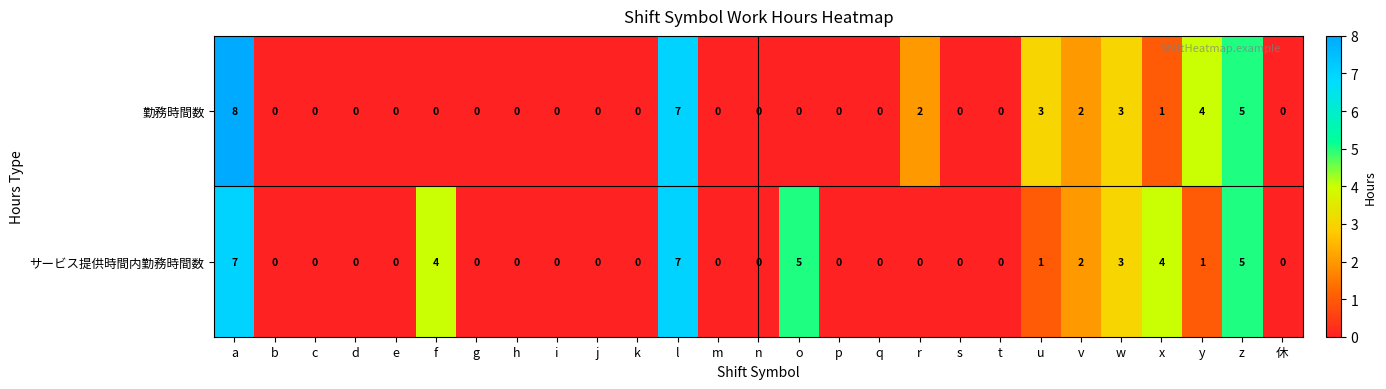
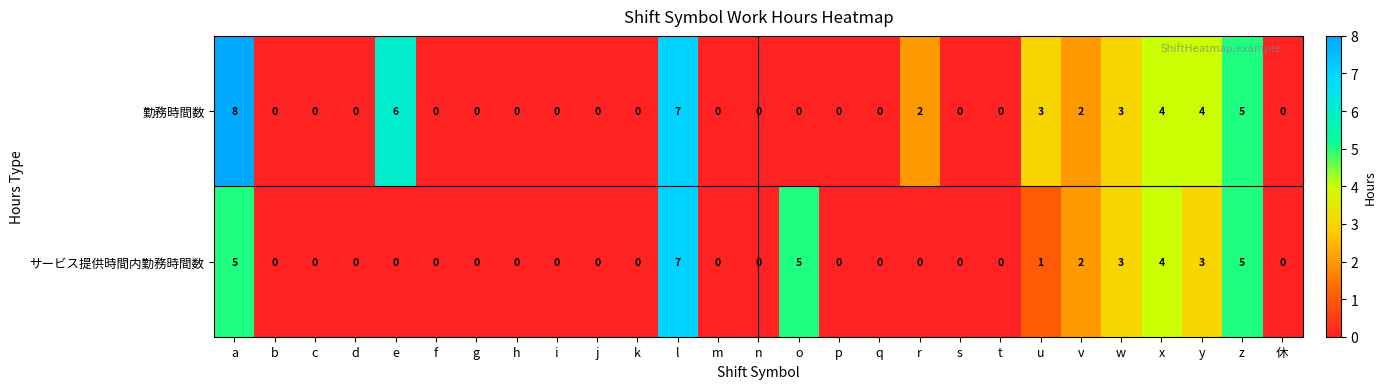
勤務時間数, e: 0 -> 6
勤務時間数, x: 1 -> 4
サービス提供時間内勤務時間数, a: 7 -> 5
サービス提供時間内勤務時間数, f: 4 -> 0
サービス提供時間内勤務時間数, y: 1 -> 3
